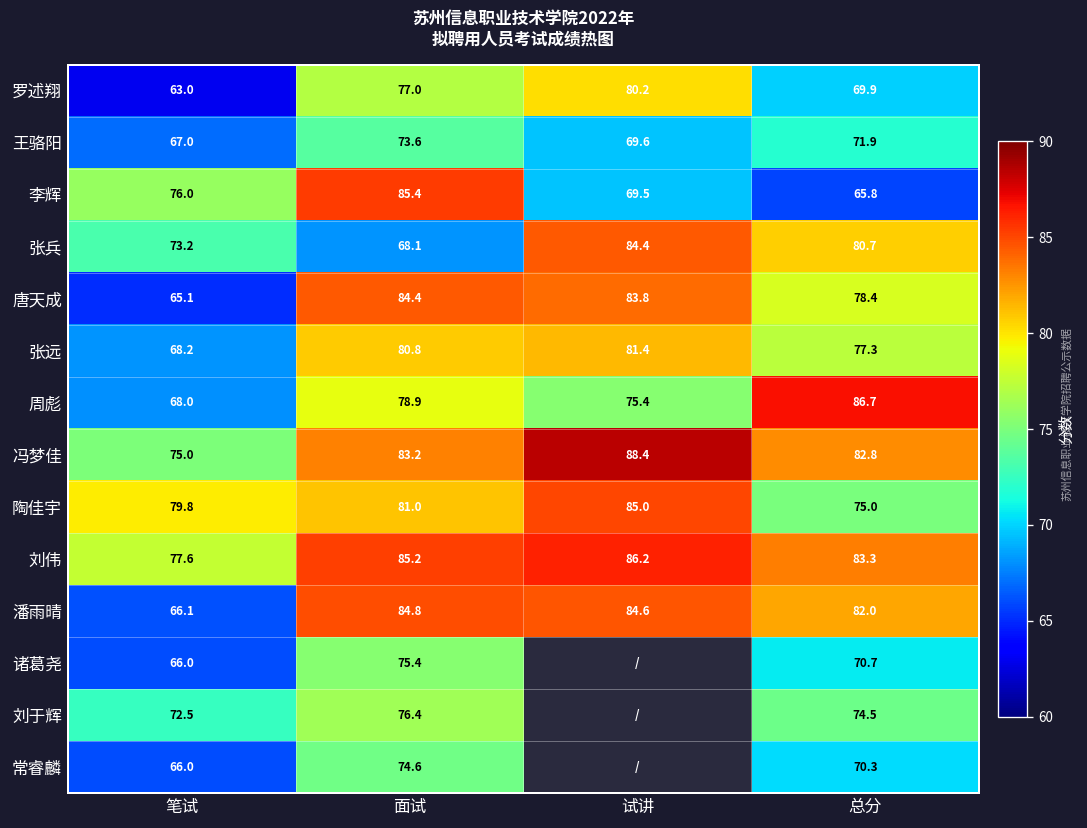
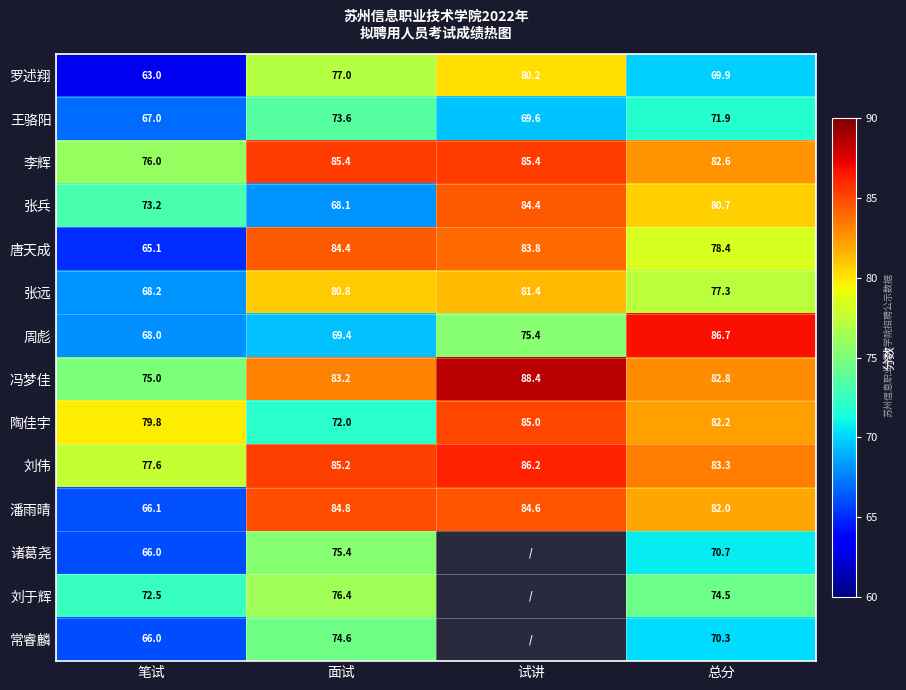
李辉, 试讲: 69.5 -> 85.4
李辉, 总分: 65.8 -> 82.6
周彪, 面试: 78.9 -> 69.4
陶佳宇, 面试: 81.0 -> 72.0
陶佳宇, 总分: 75.0 -> 82.2
